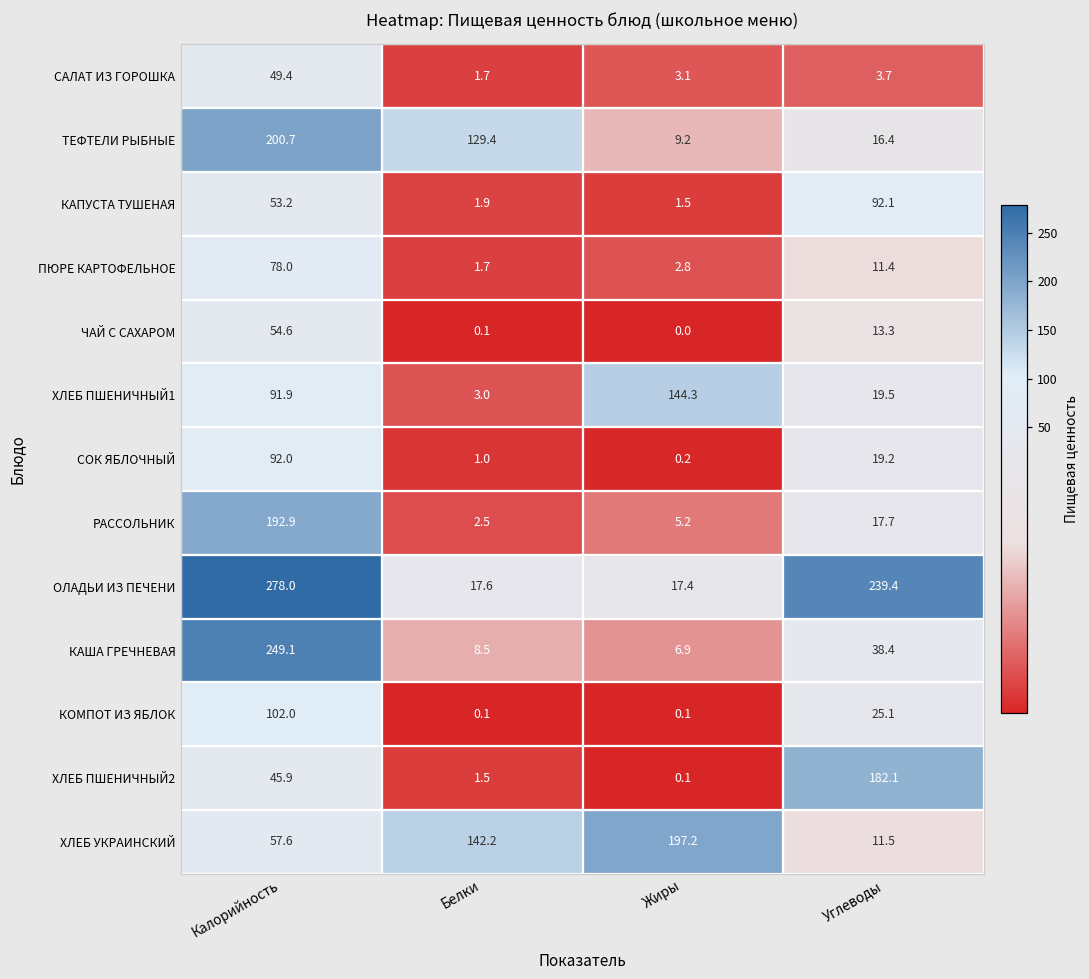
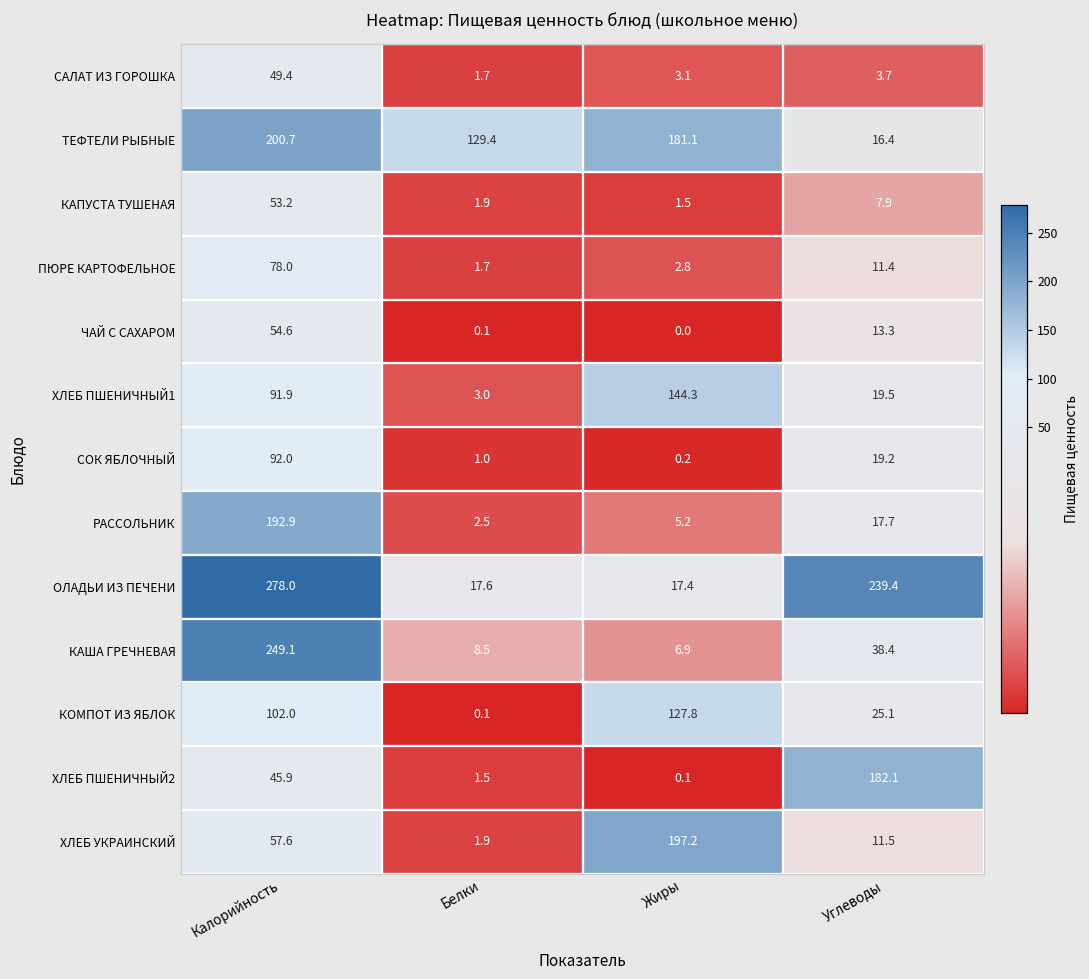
ТЕФТЕЛИ РЫБНЫЕ, Жиры: 9.2 -> 181.1
КАПУСТА ТУШЕНАЯ, Углеводы: 92.1 -> 7.9
КОМПОТ ИЗ ЯБЛОК, Жиры: 0.1 -> 127.8
ХЛЕБ УКРАИНСКИЙ, Белки: 142.2 -> 1.9
